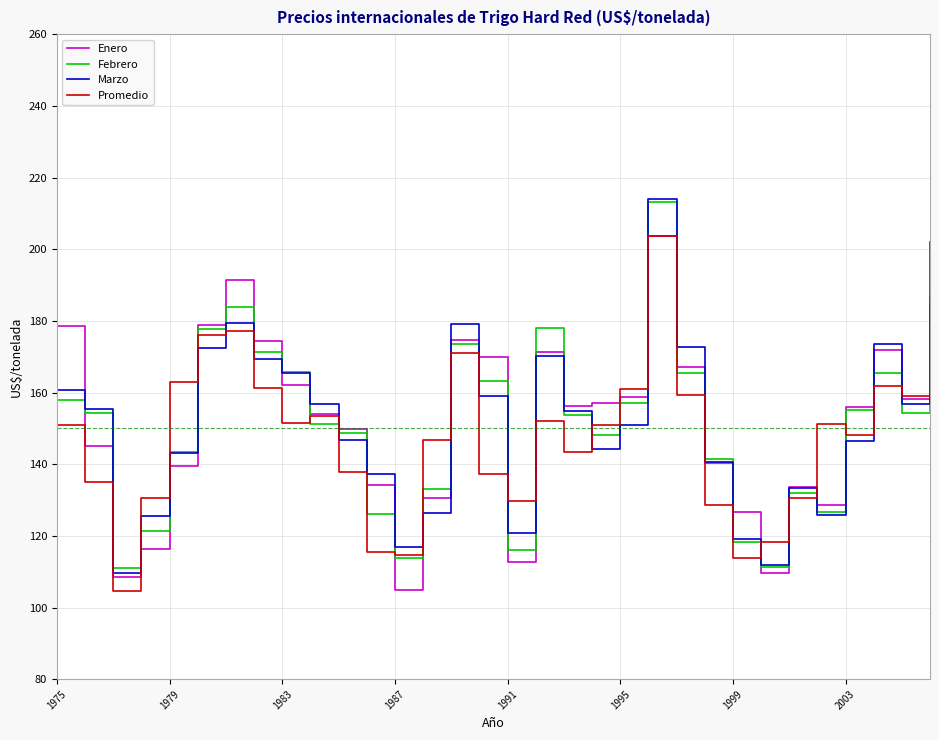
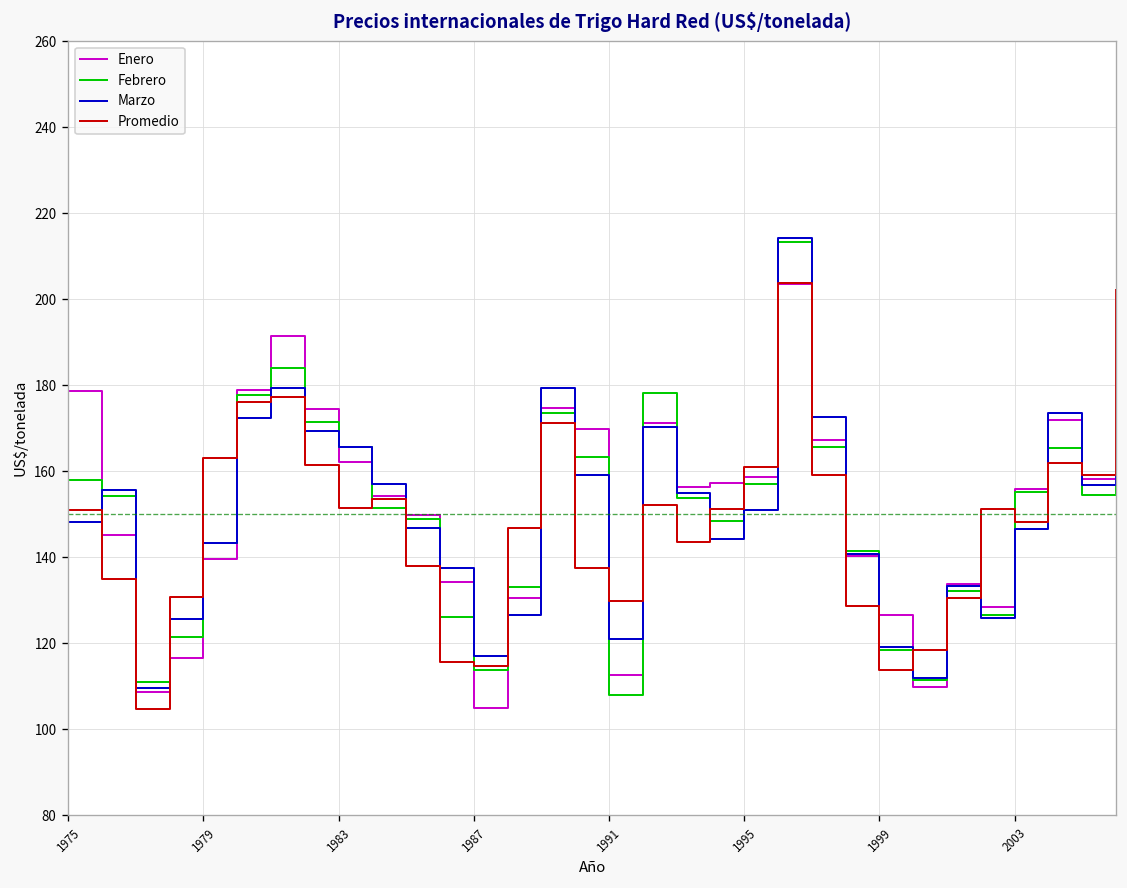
Marzo, 1975: 161 -> 148
Febrero, 1991: 116 -> 108
